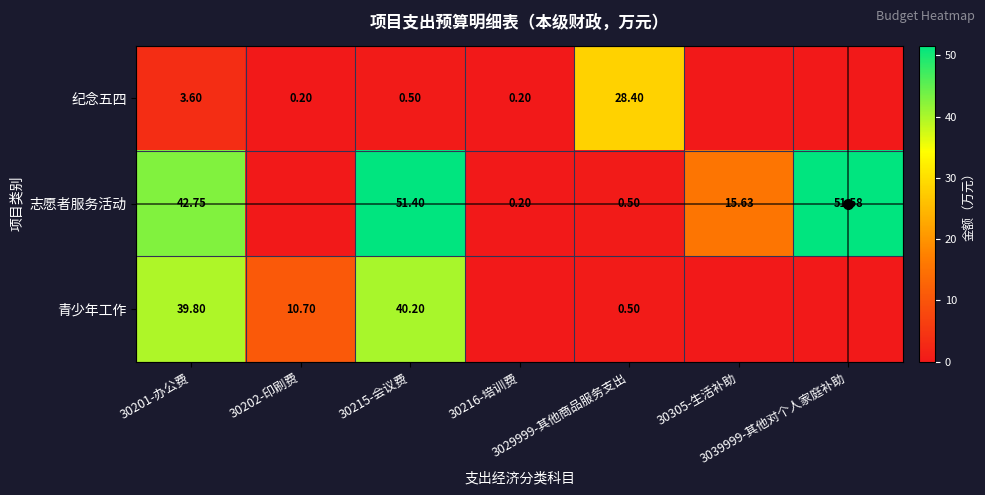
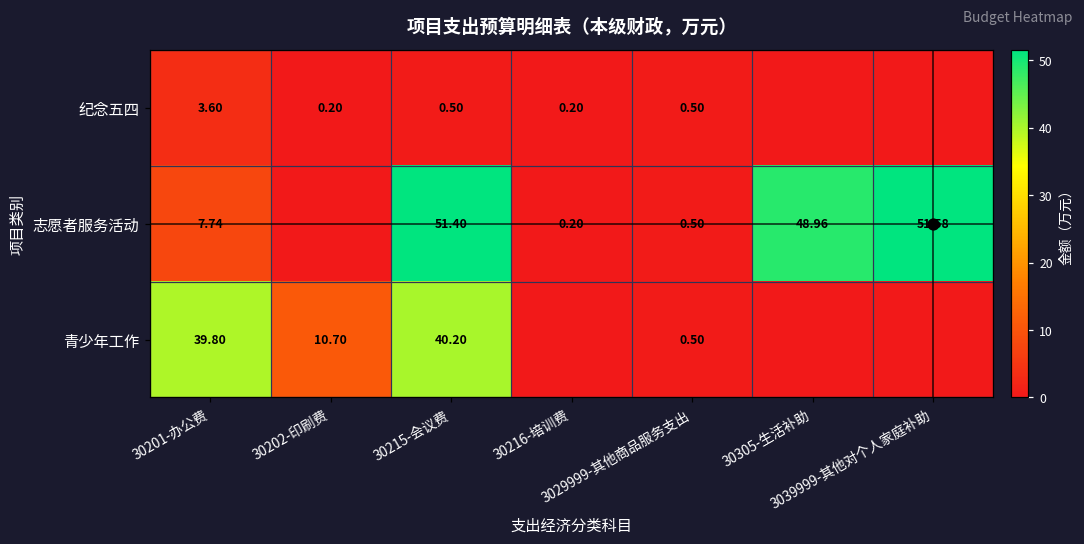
纪念五四, 3029999-其他商品服务支出: 28.40 -> 0.50
志愿者服务活动, 30201-办公费: 42.75 -> 7.74
志愿者服务活动, 30305-生活补助: 15.63 -> 48.96
